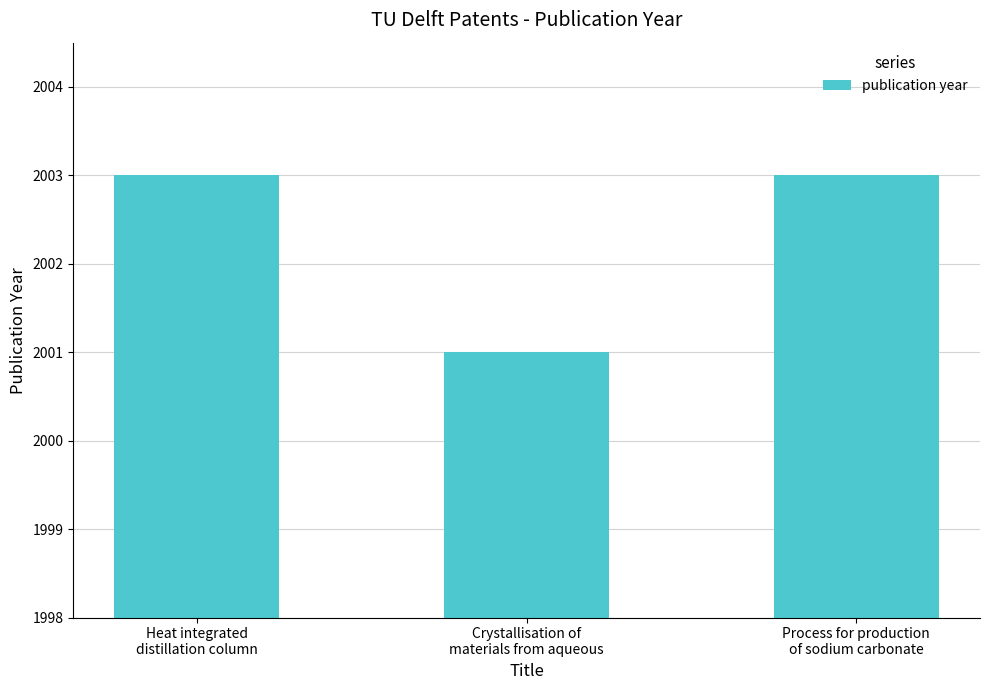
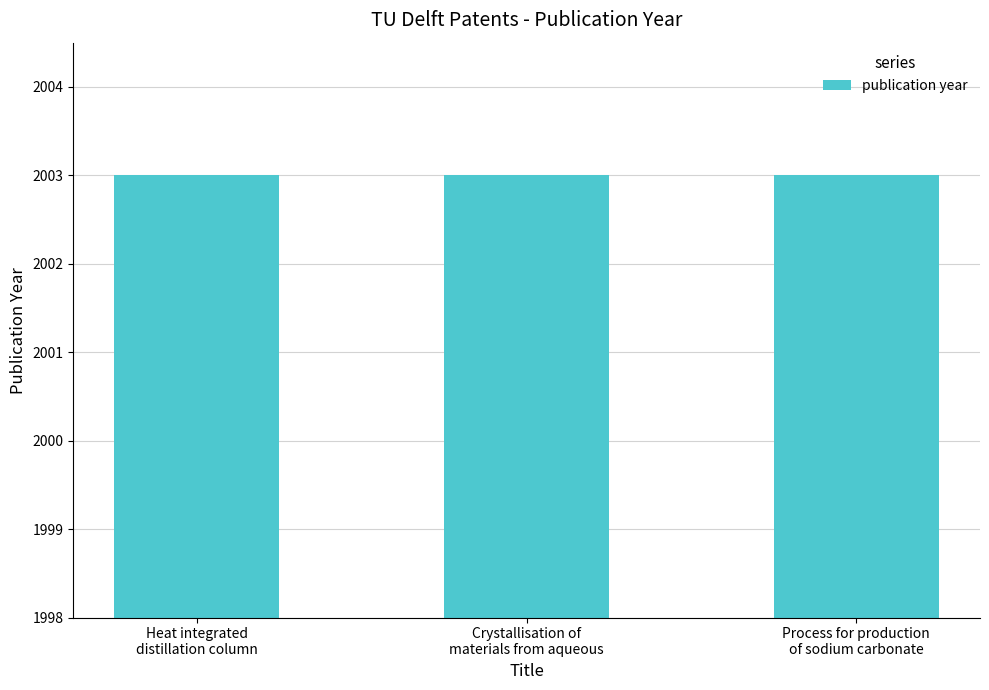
Crystallisation of materials from aqueous: 2001 -> 2003
